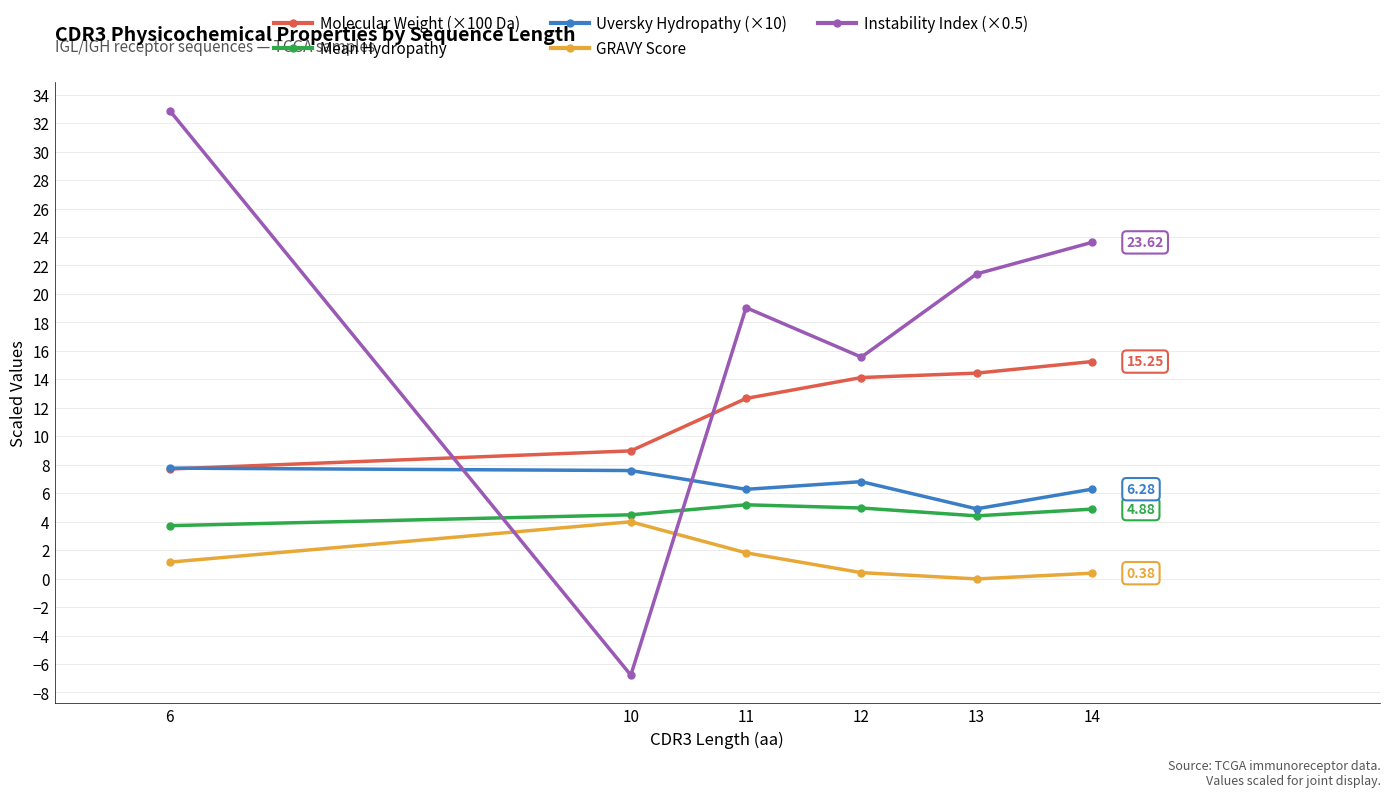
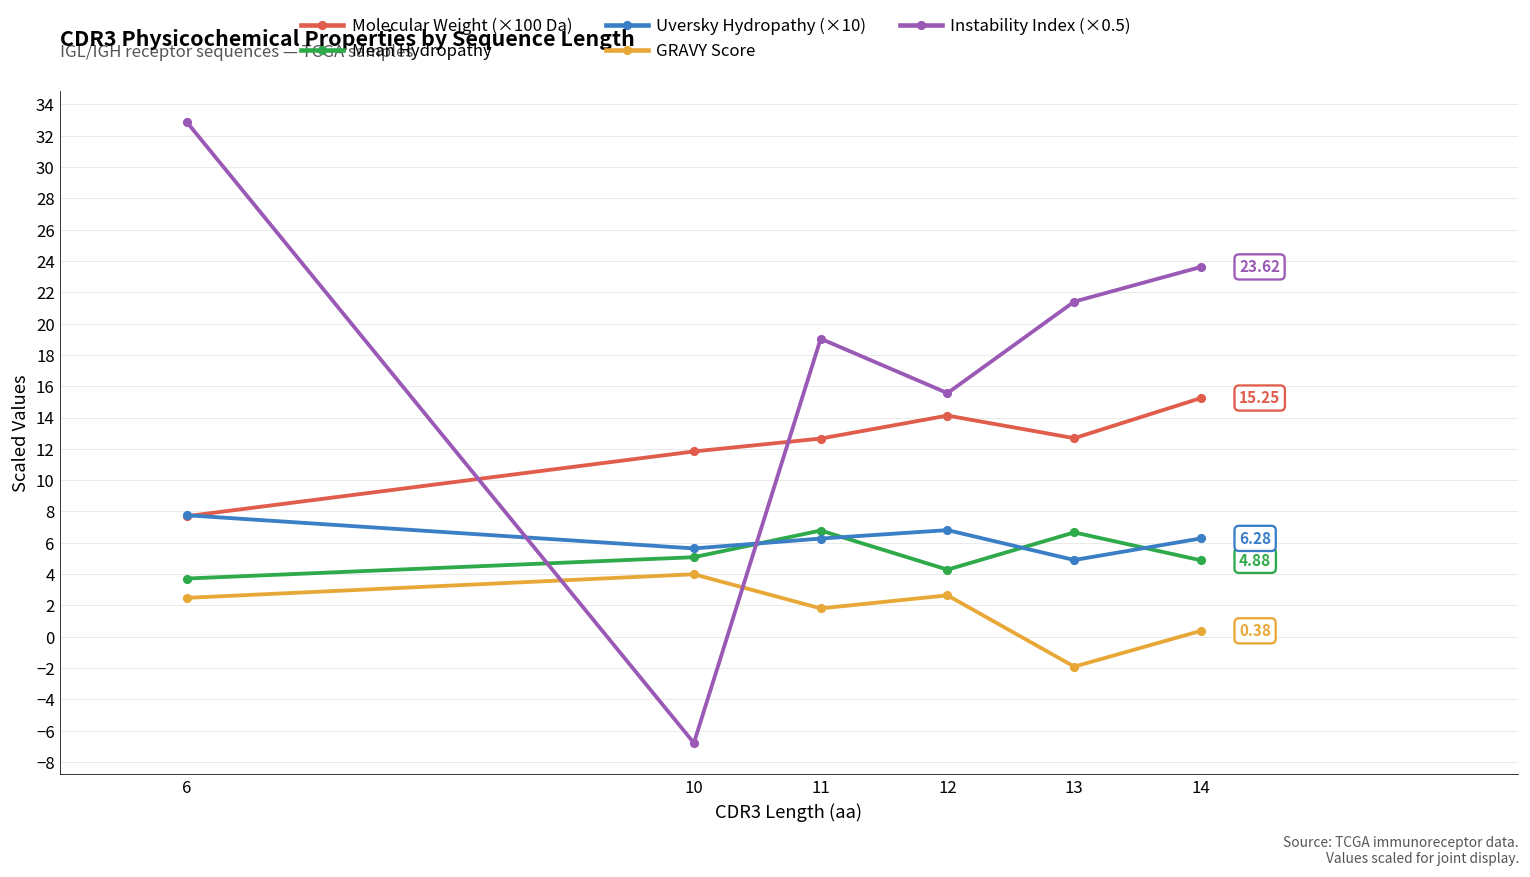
GRAVY Score, 6: 1.2 -> 2.5
Molecular Weight (×100 Da), 10: 9.0 -> 11.8
Mean Hydropathy, 10: 4.5 -> 5.1
Uversky Hydropathy (×10), 10: 7.6 -> 5.6
Mean Hydropathy, 11: 5.2 -> 6.8
Mean Hydropathy, 12: 5.0 -> 4.3
GRAVY Score, 12: 0.4 -> 2.6
Molecular Weight (×100 Da), 13: 14.4 -> 12.7
Mean Hydropathy, 13: 4.4 -> 6.7
GRAVY Score, 13: 0.0 -> -1.9
